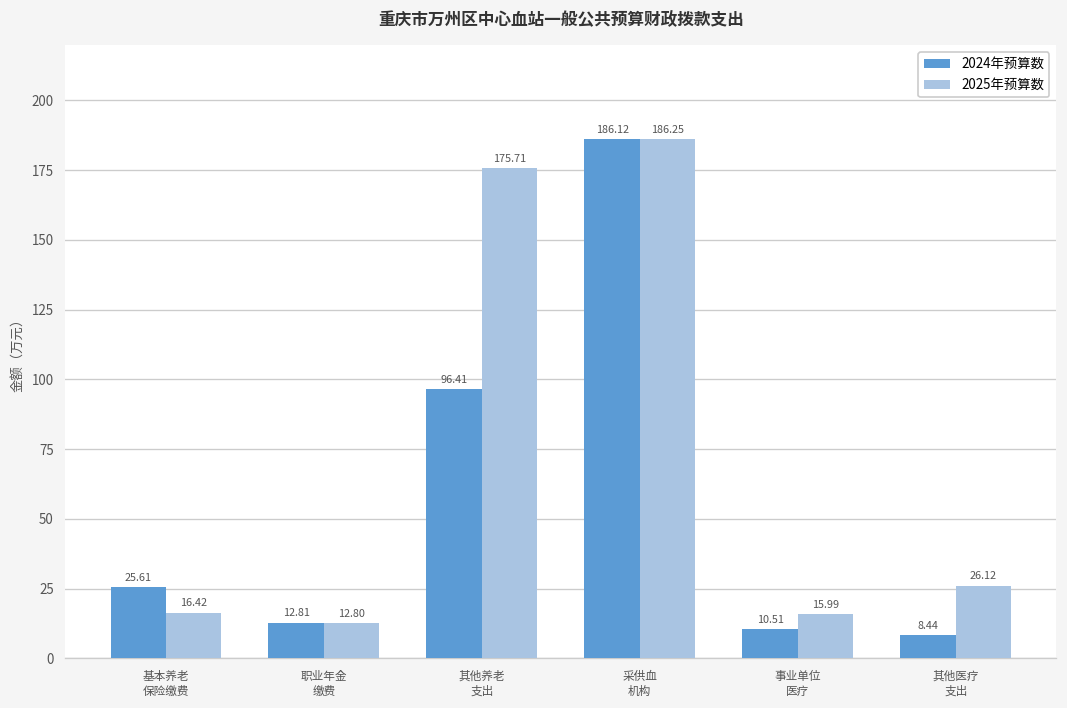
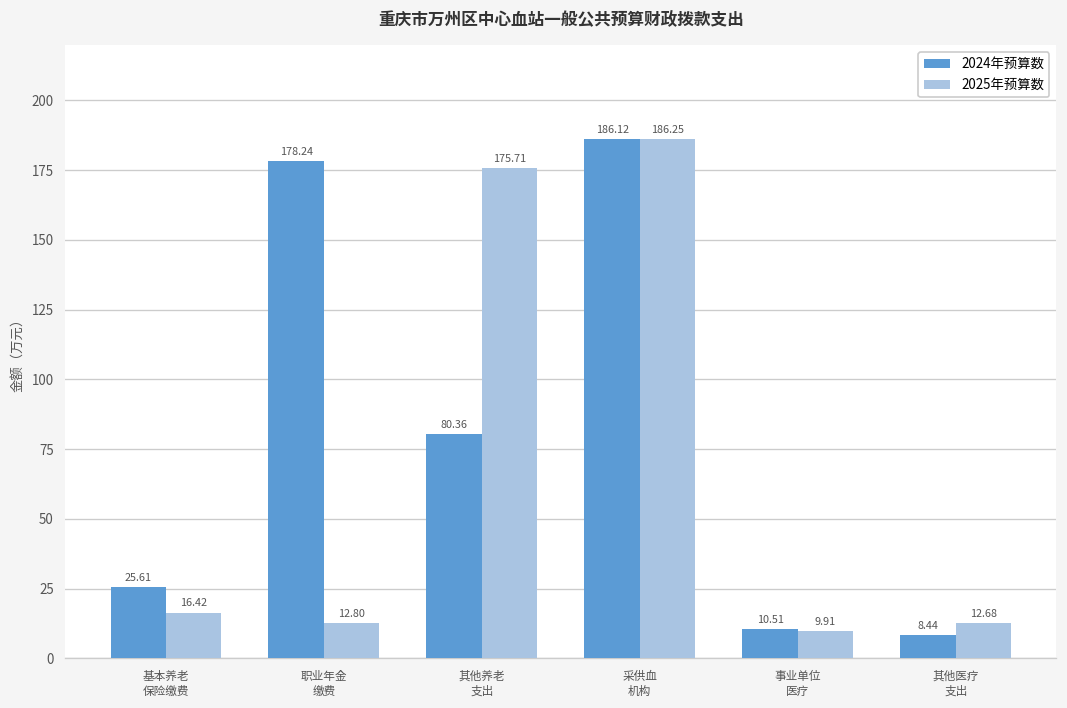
2024年预算数, 职业年金 缴费: 12.81 -> 178.24
2024年预算数, 其他养老 支出: 96.41 -> 80.36
2025年预算数, 事业单位 医疗: 15.99 -> 9.91
2025年预算数, 其他医疗 支出: 26.12 -> 12.68
